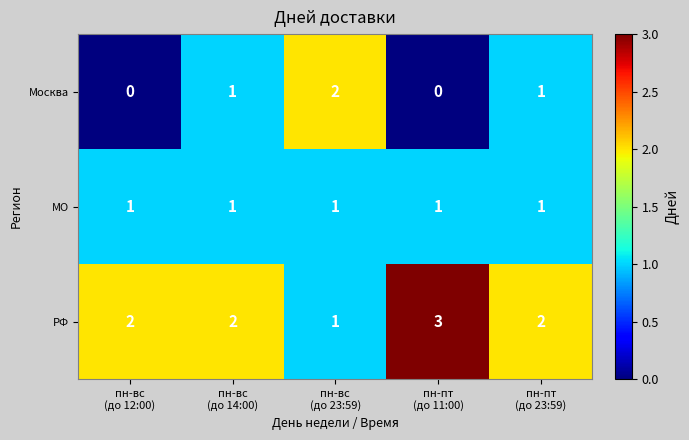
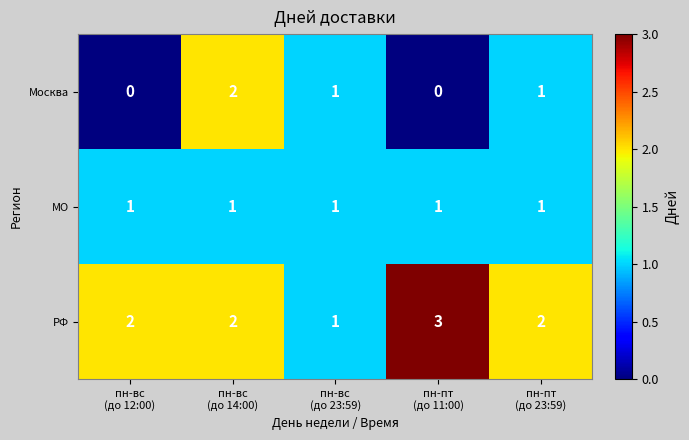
Москва, пн-вс (до 14:00): 1 -> 2
Москва, пн-вс (до 23:59): 2 -> 1
